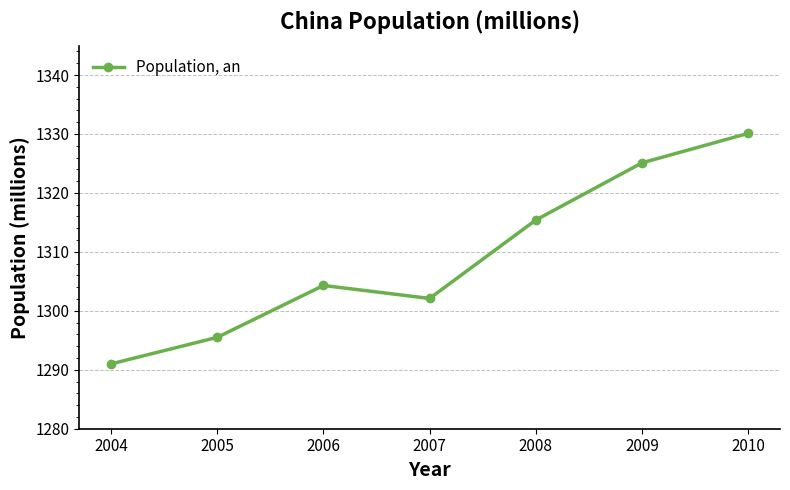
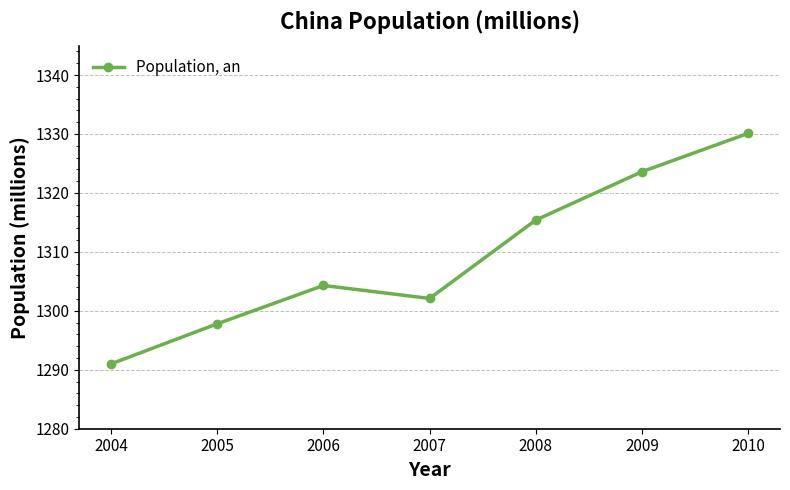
2005: 1296 -> 1298
2009: 1325 -> 1324
